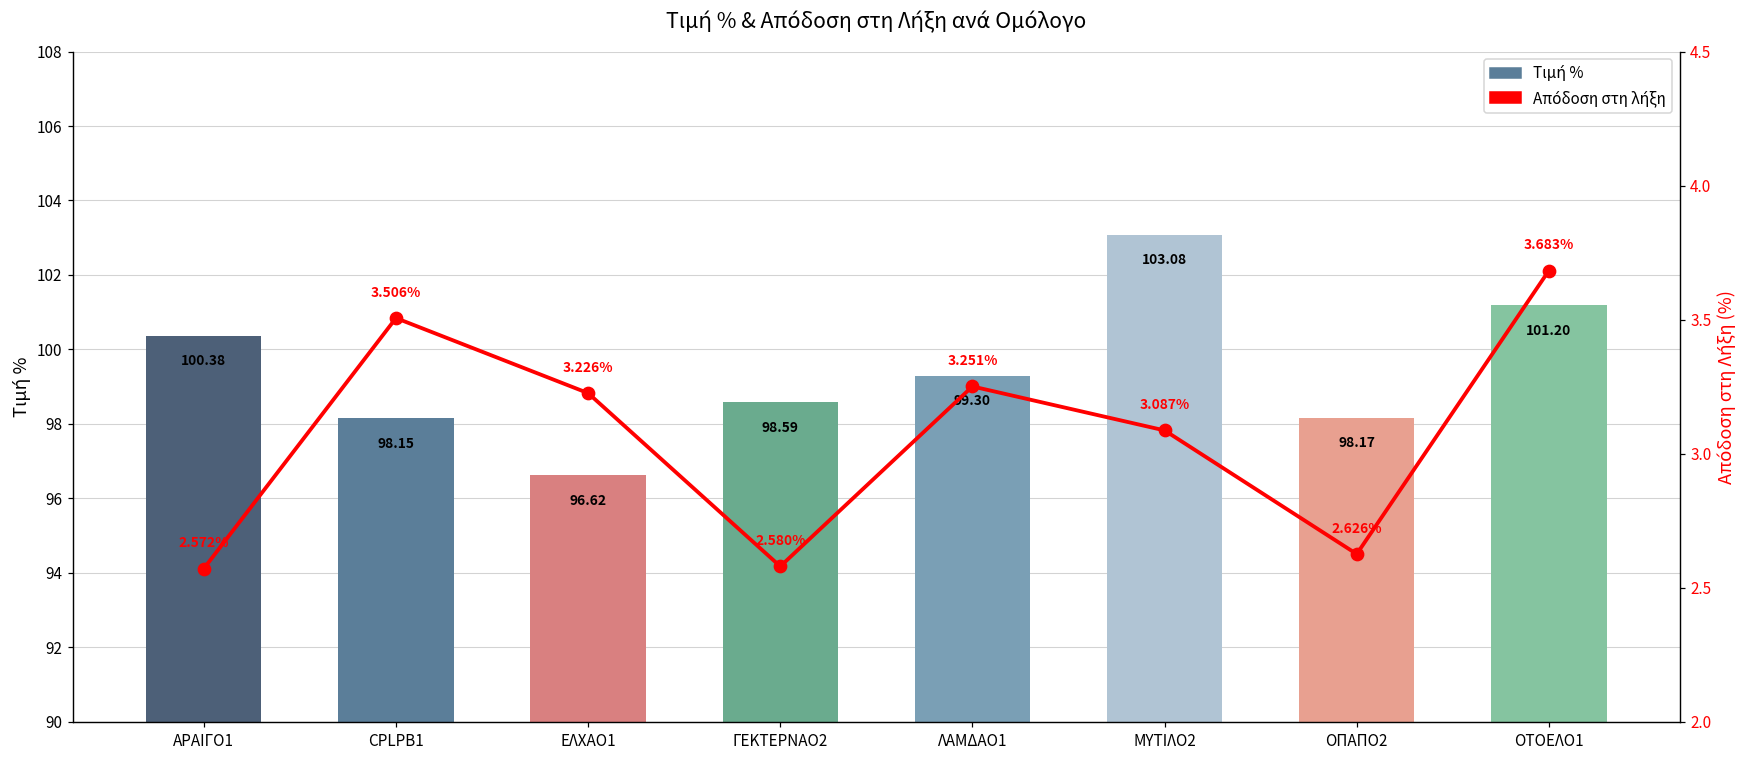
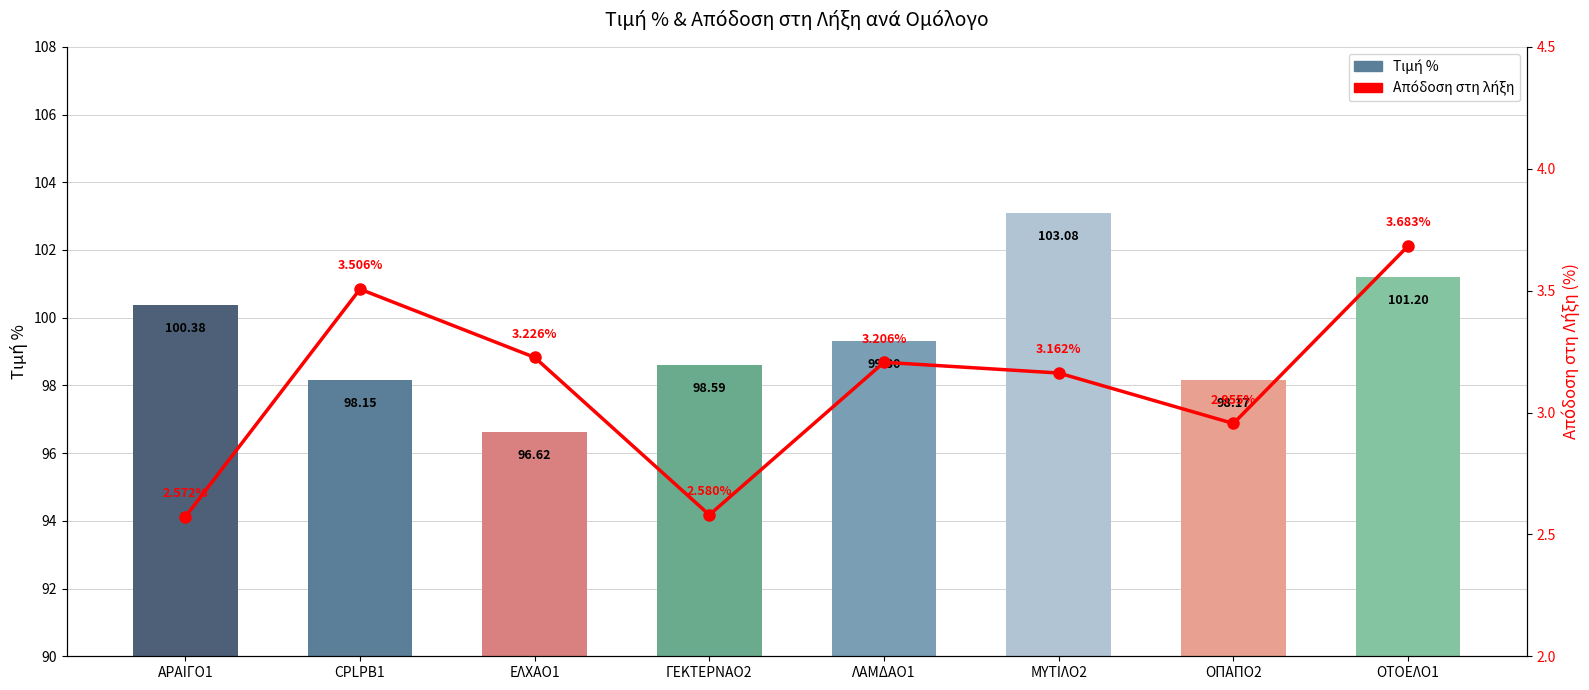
Απόδοση στη λήξη, ΛΑΜΔΑΟ1: 3.251% -> 3.206%
Απόδοση στη λήξη, ΜΥΤΙΛΟ2: 3.087% -> 3.162%
Απόδοση στη λήξη, ΟΠΑΠΟ2: 2.626% -> 2.955%
